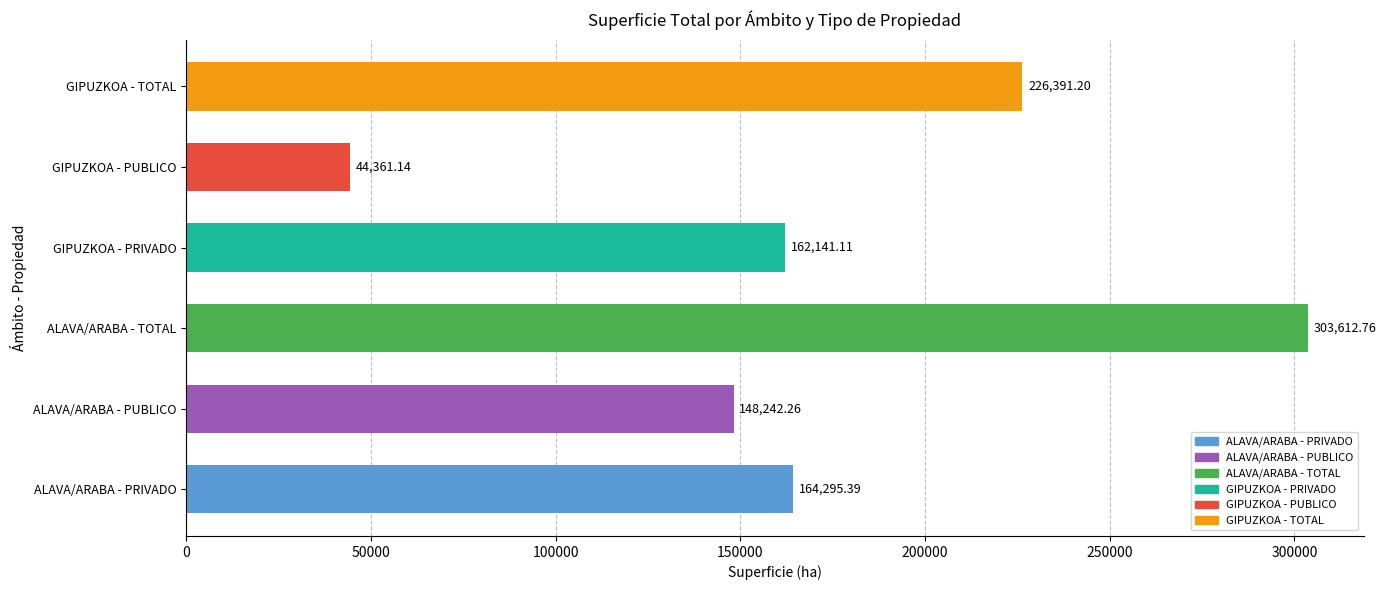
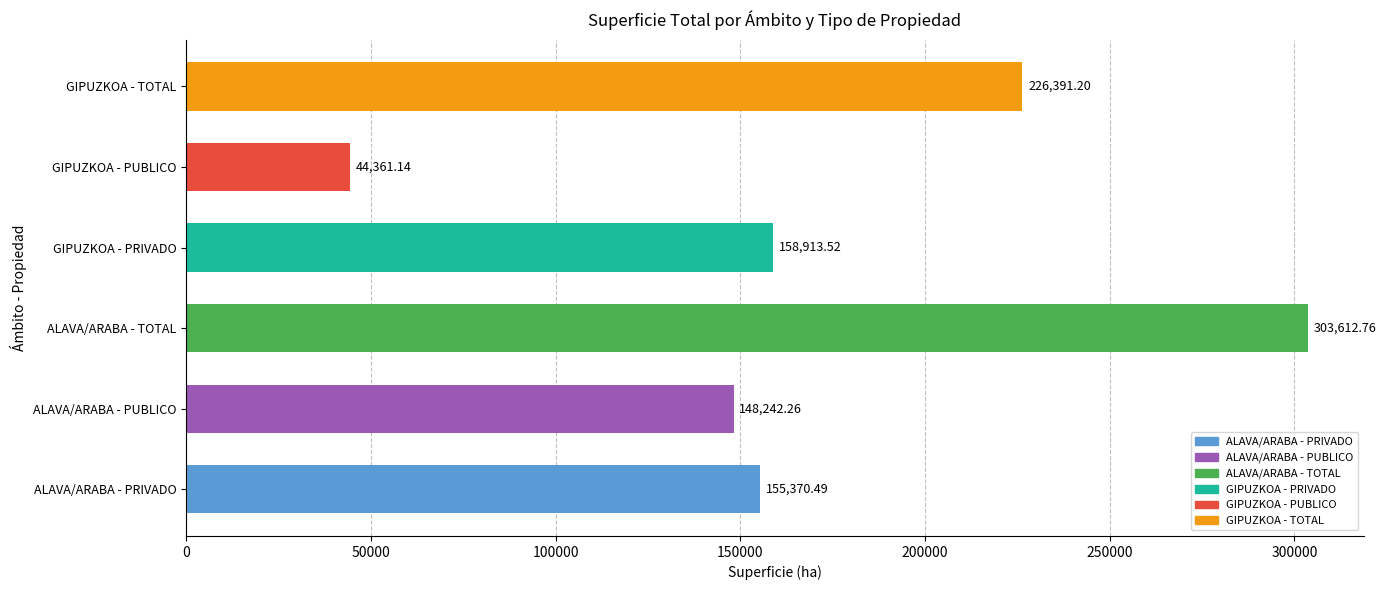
GIPUZKOA - PRIVADO: 162,141.11 -> 158,913.52
ALAVA/ARABA - PRIVADO: 164,295.39 -> 155,370.49
